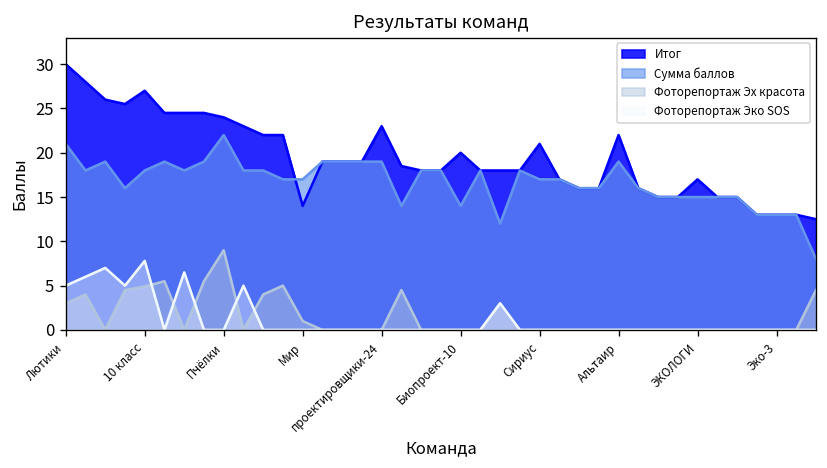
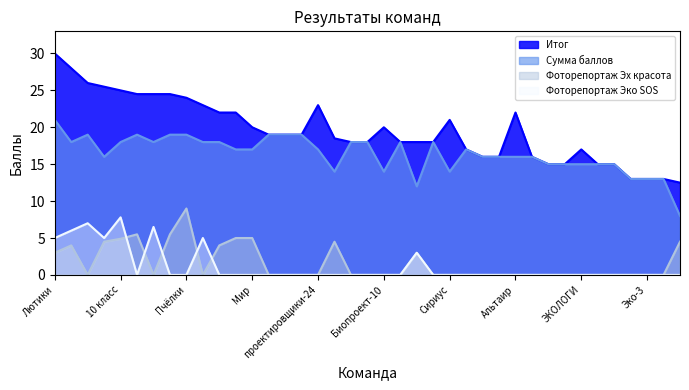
Итог, 10 класс: 27 -> 25
Сумма баллов, Пчёлки: 22 -> 19
Итог, Мир: 14 -> 20
Фоторепортаж Эх красота, Мир: 1 -> 5
Сумма баллов, проектировщики-24: 19 -> 17
Сумма баллов, Сириус: 17 -> 14
Сумма баллов, Альтаир: 19 -> 16
